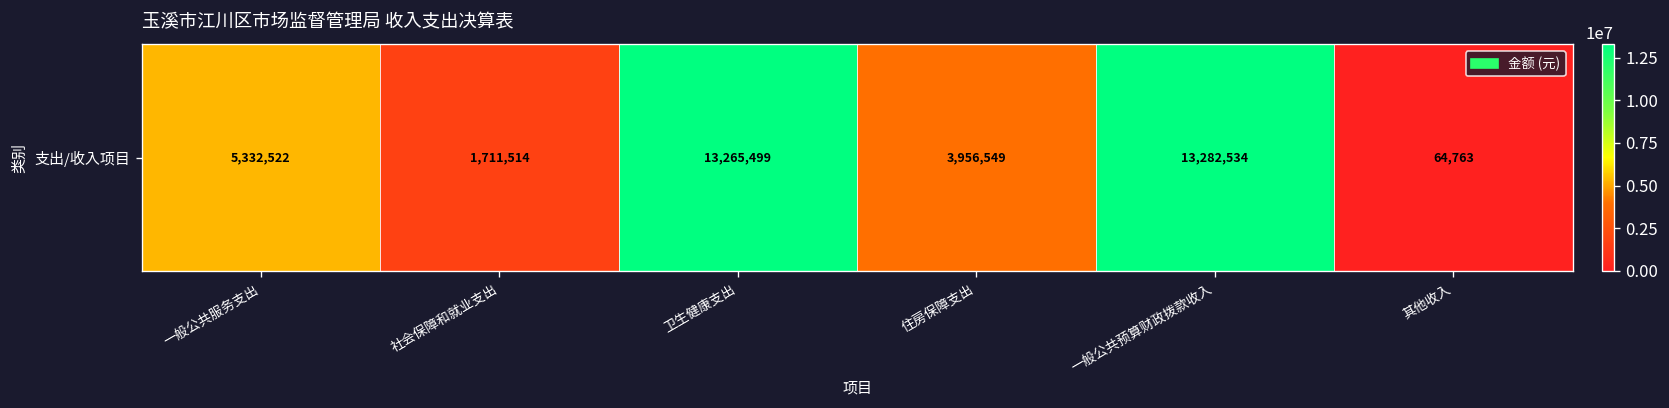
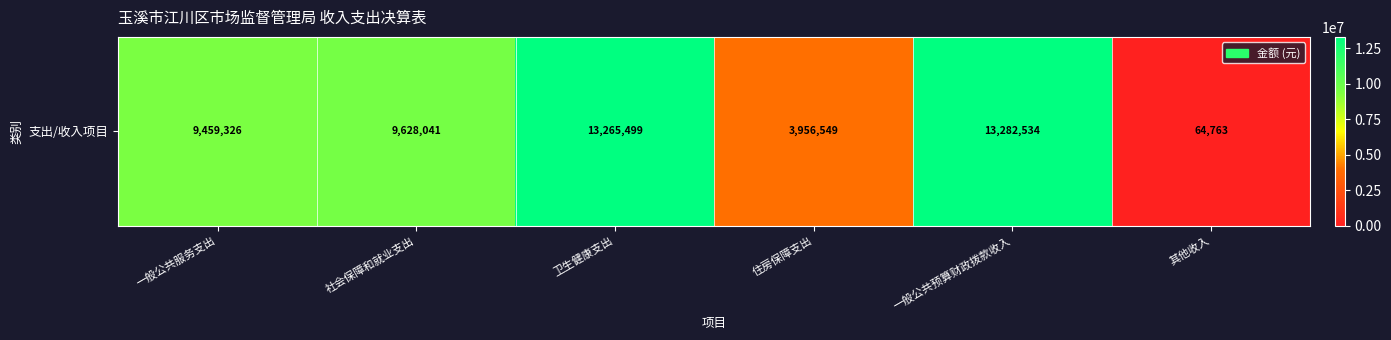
支出/收入项目, 一般公共服务支出: 5,332,522 -> 9,459,326
支出/收入项目, 社会保障和就业支出: 1,711,514 -> 9,628,041
